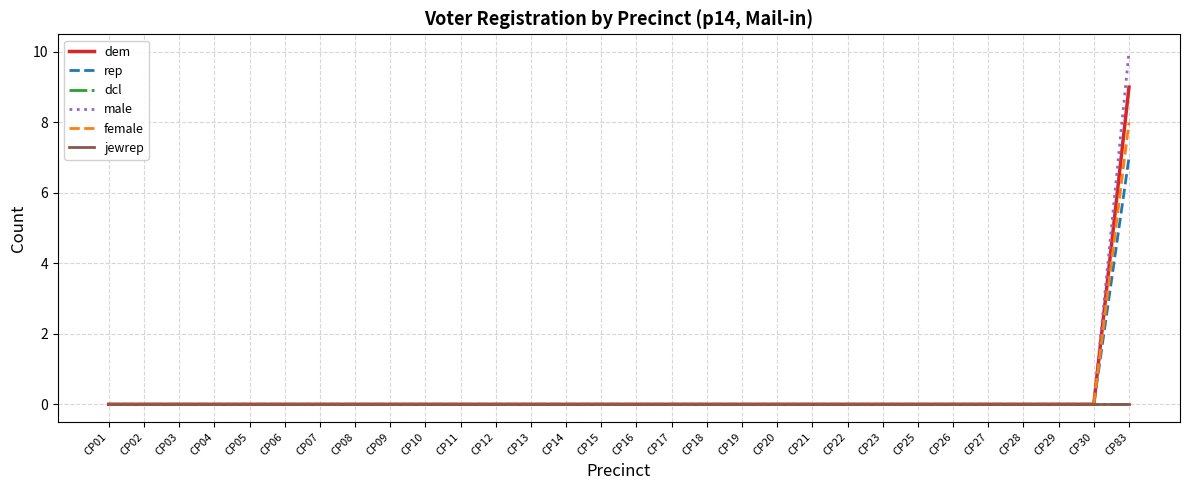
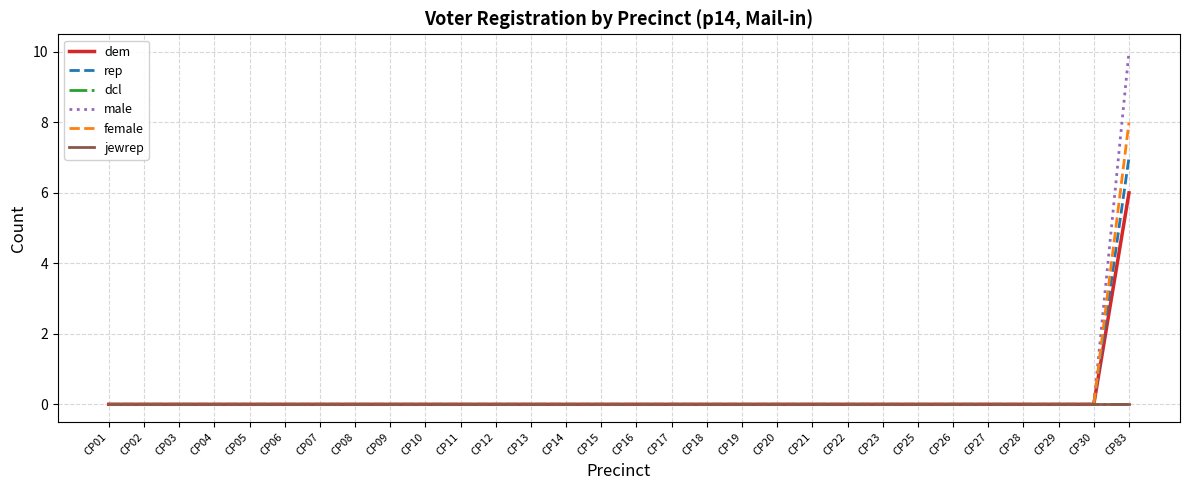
dem, CP83: 9 -> 6
